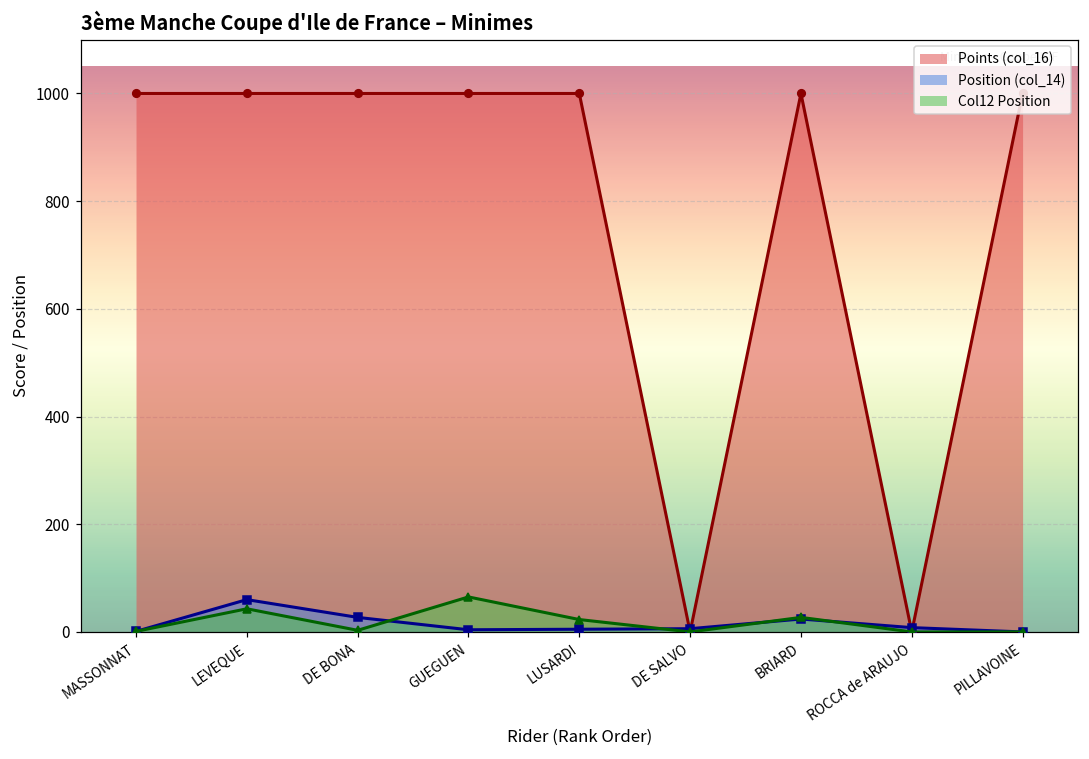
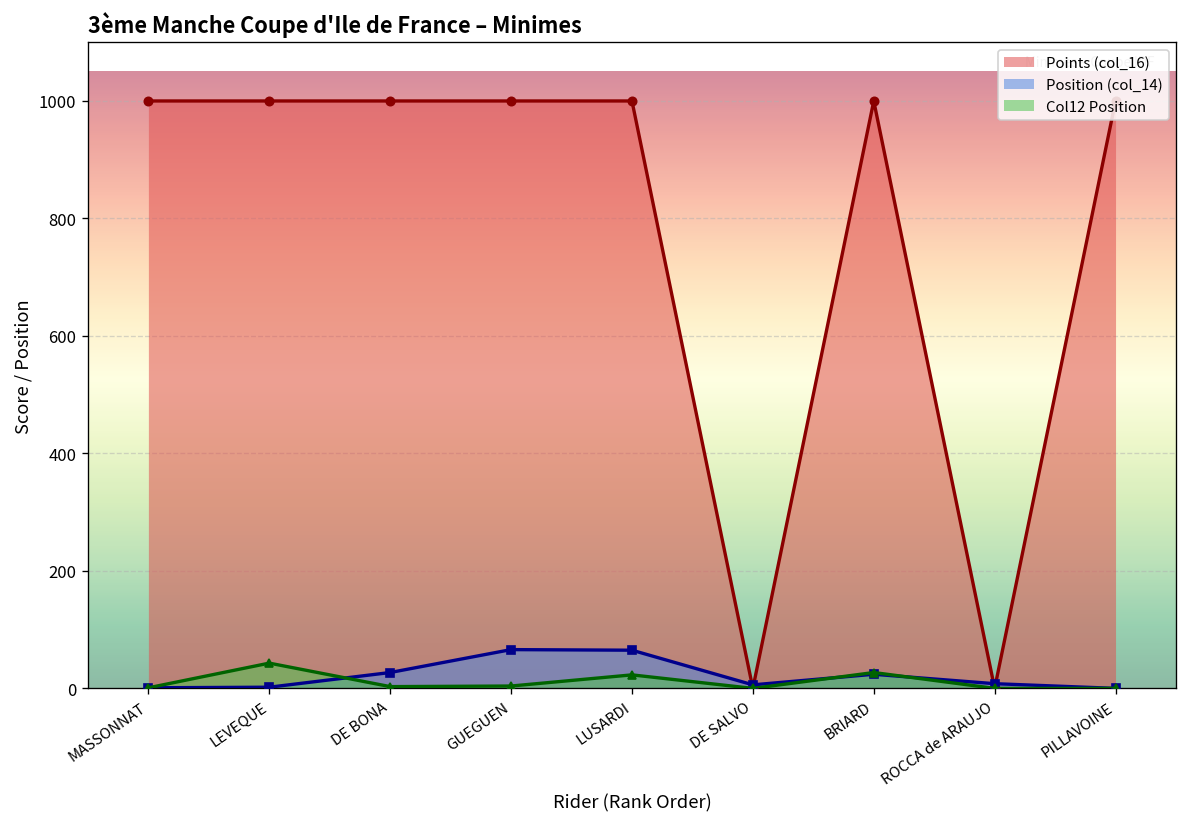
Position (col_14), LEVEQUE: 60 -> 0
Position (col_14), GUEGUEN: 0 -> 70
Col12 Position, GUEGUEN: 70 -> 0
Position (col_14), LUSARDI: 10 -> 70
